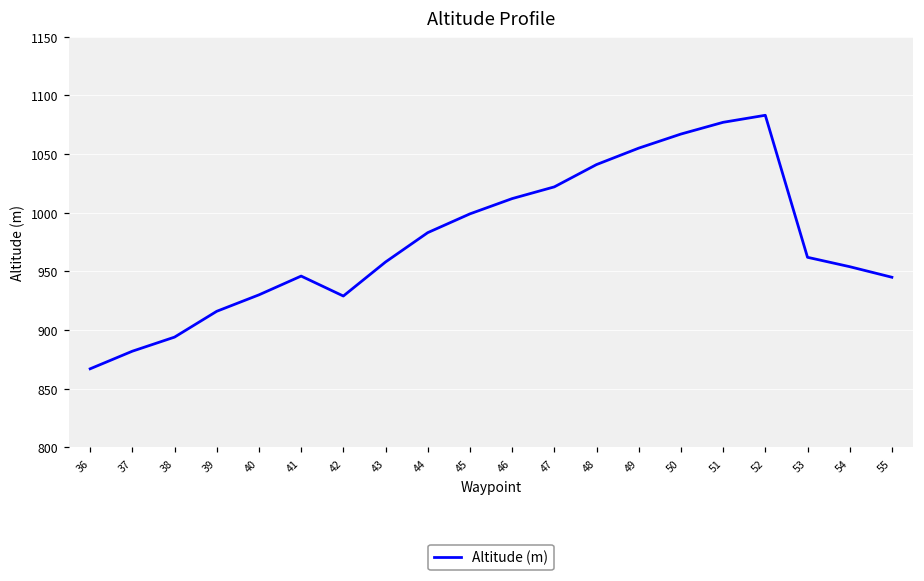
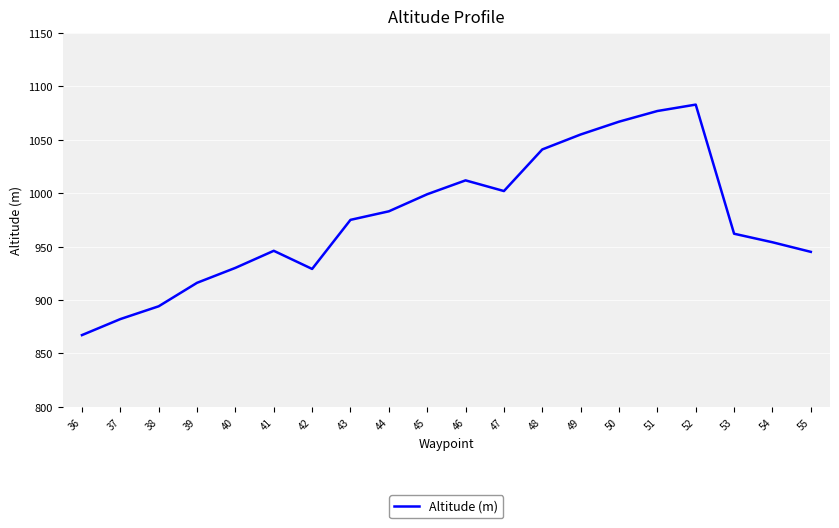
43: 958 -> 975
47: 1022 -> 1002
